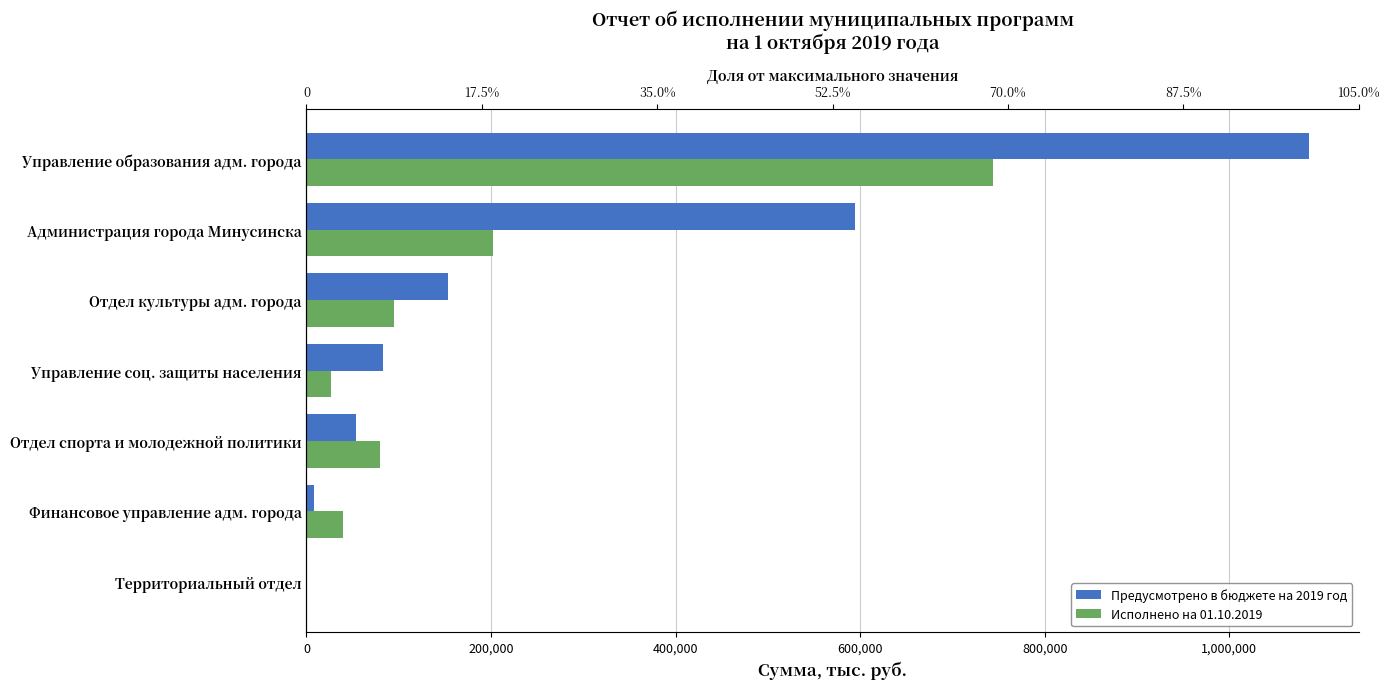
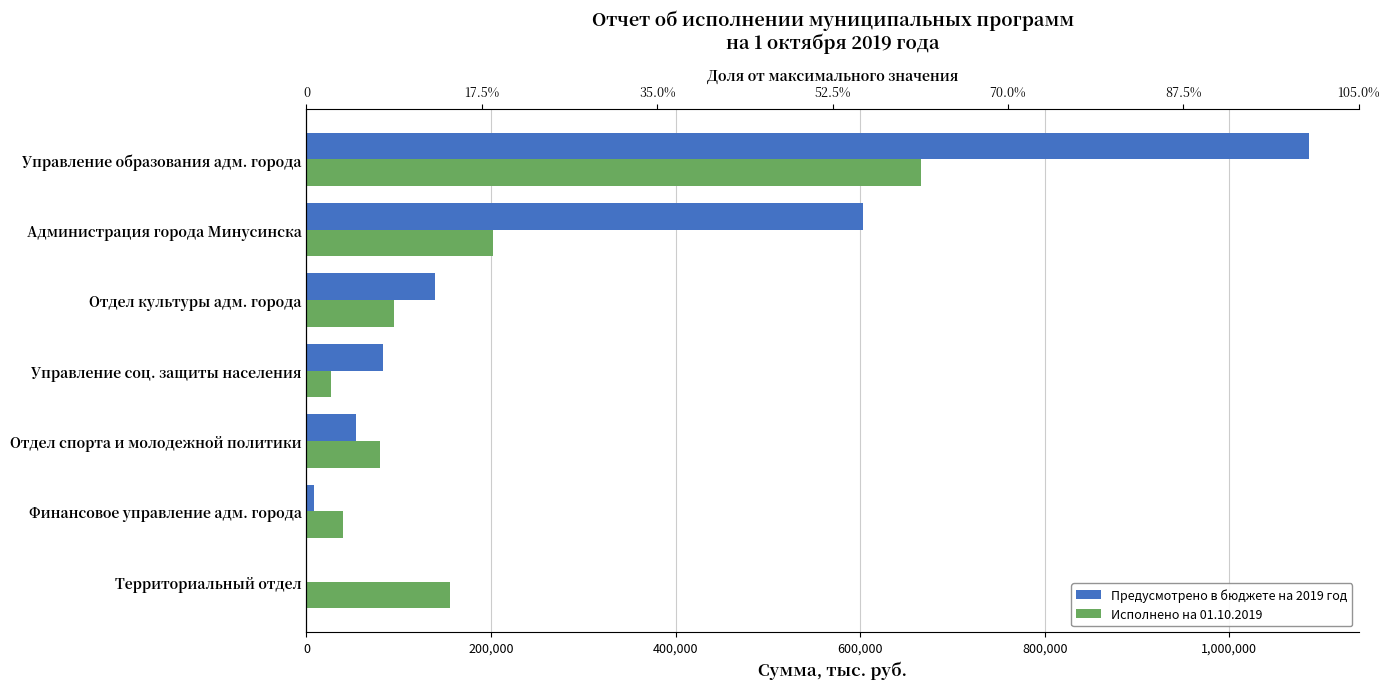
Исполнено на 01.10.2019, Управление образования адм. города: 740,000 -> 670,000
Предусмотрено в бюджете на 2019 год, Администрация города Минусинска: 590,000 -> 600,000
Предусмотрено в бюджете на 2019 год, Отдел культуры адм. города: 150,000 -> 140,000
Исполнено на 01.10.2019, Территориальный отдел: 0 -> 160,000
